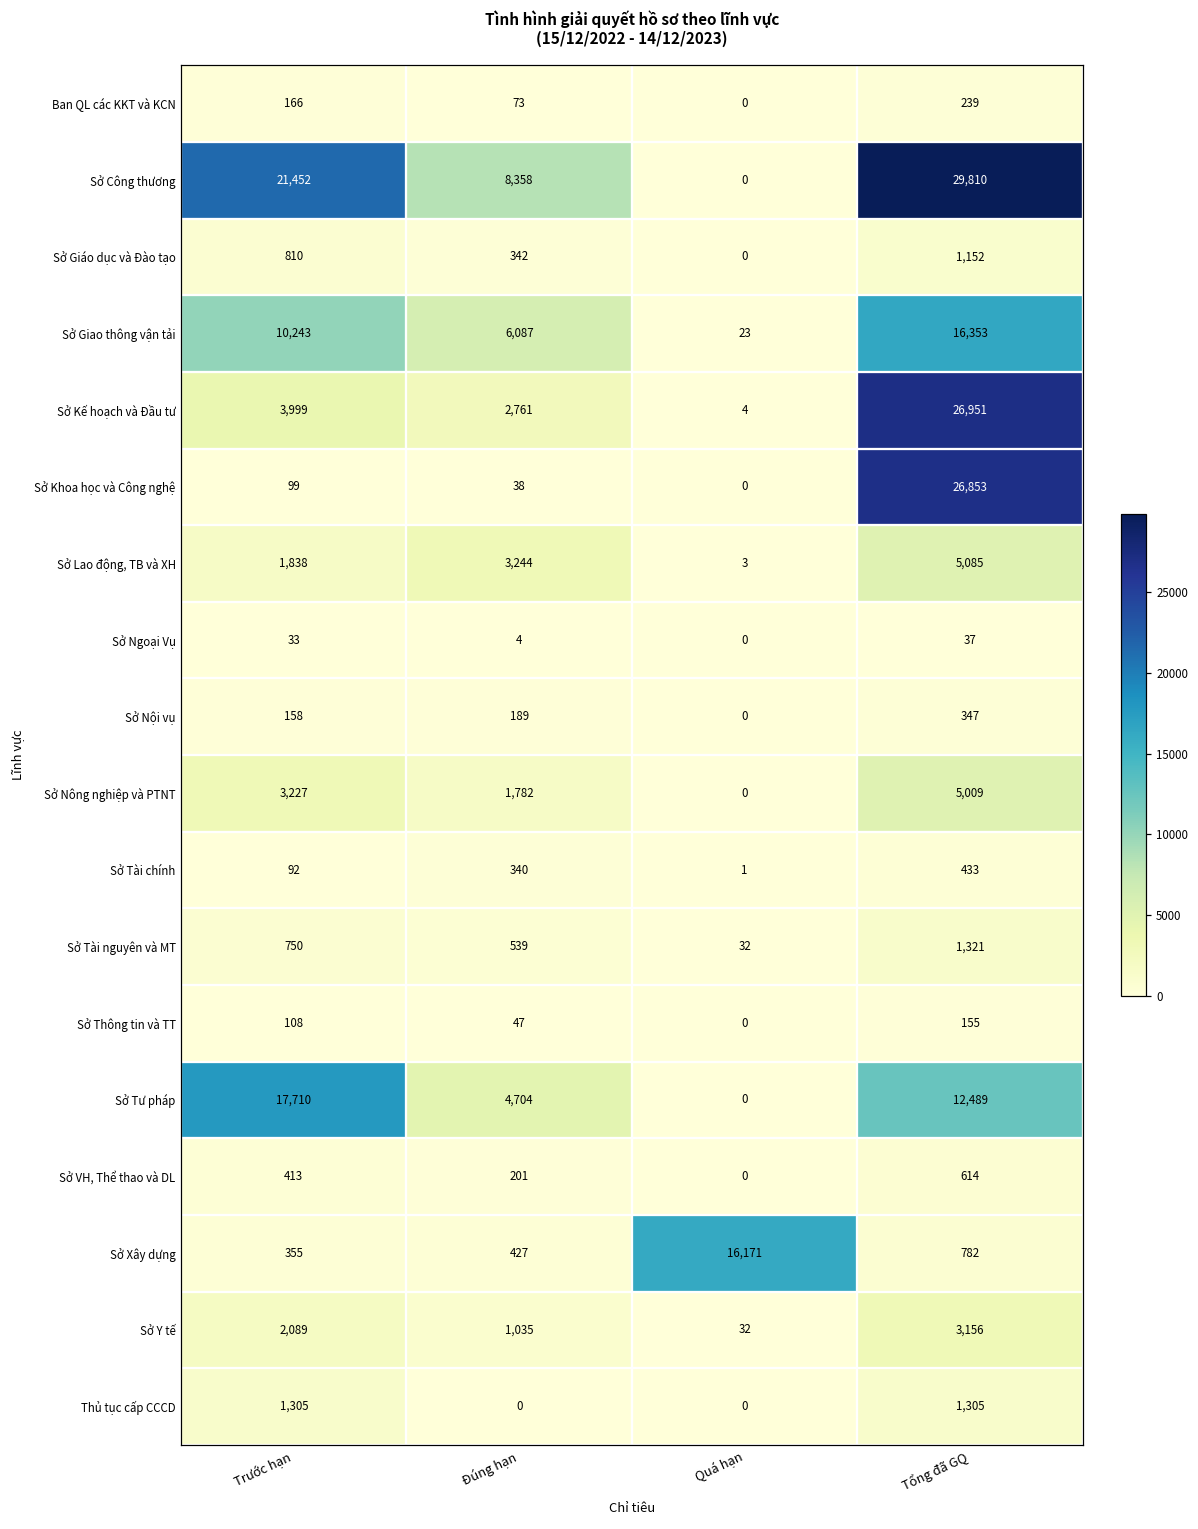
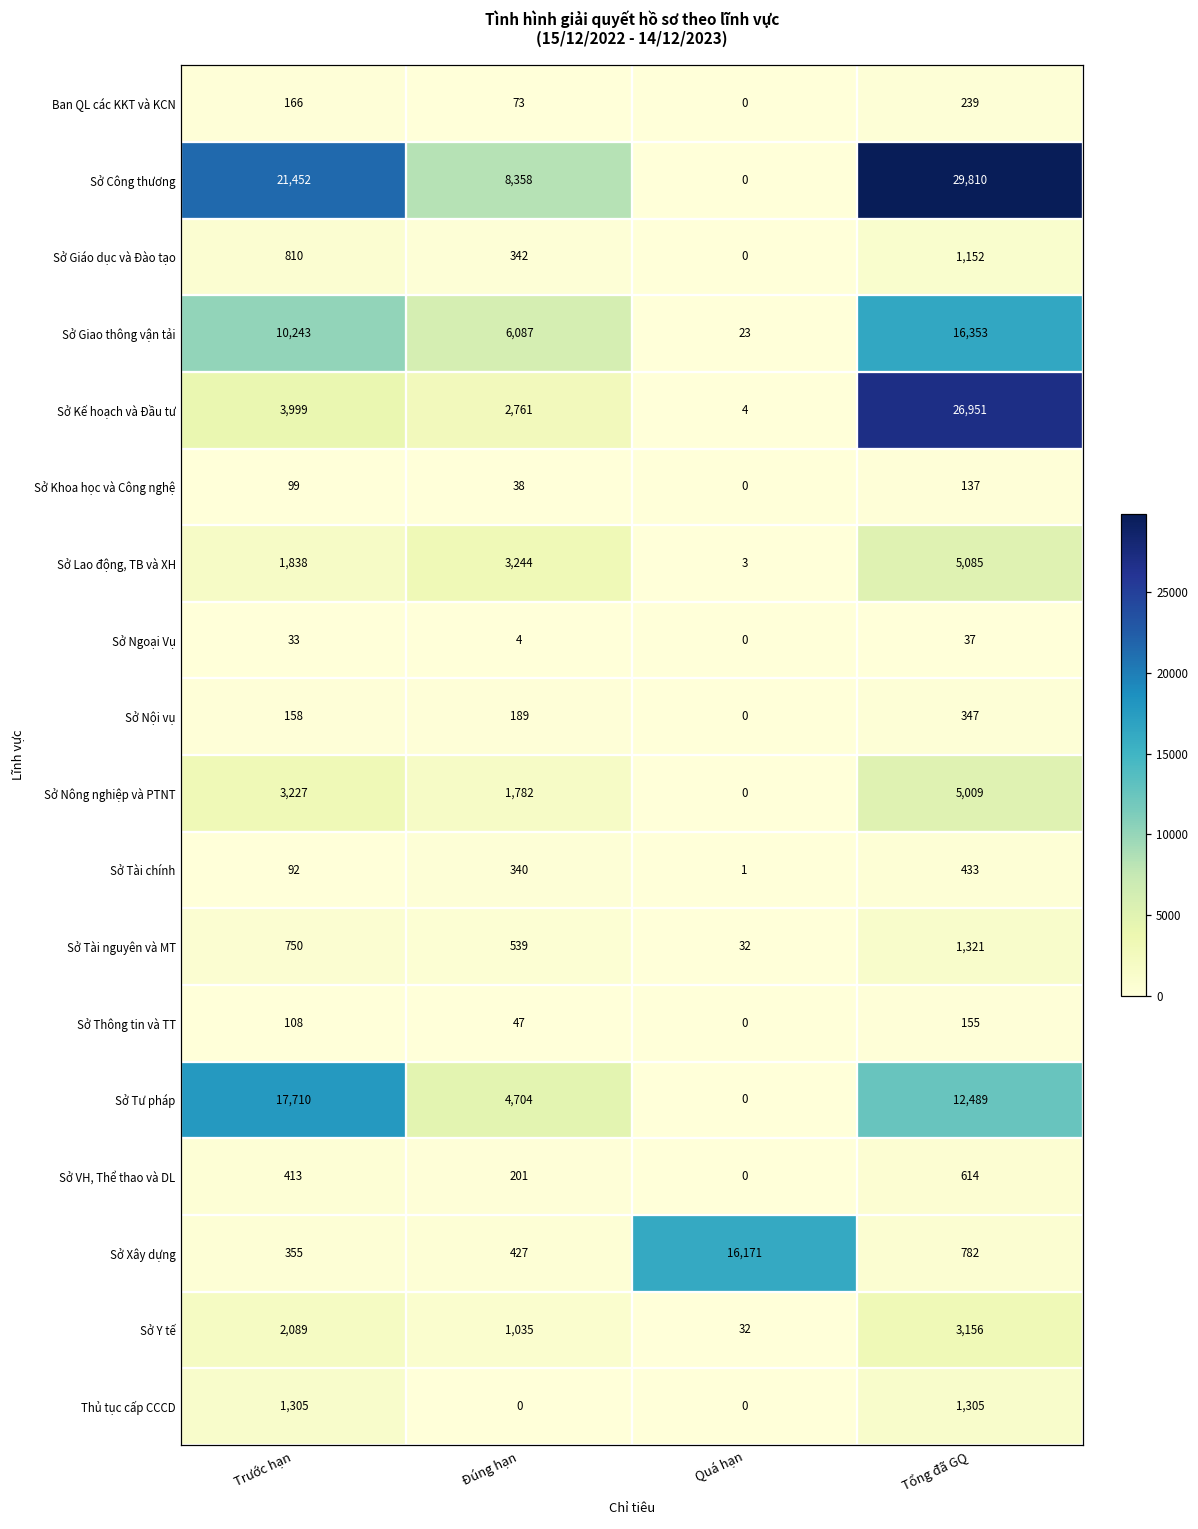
Sở Khoa học và Công nghệ, Tổng đã GQ: 26,853 -> 137
